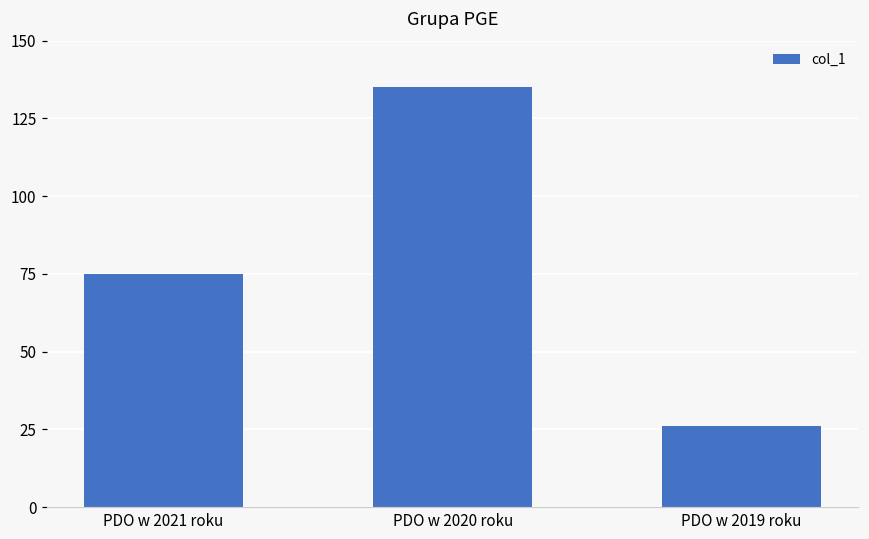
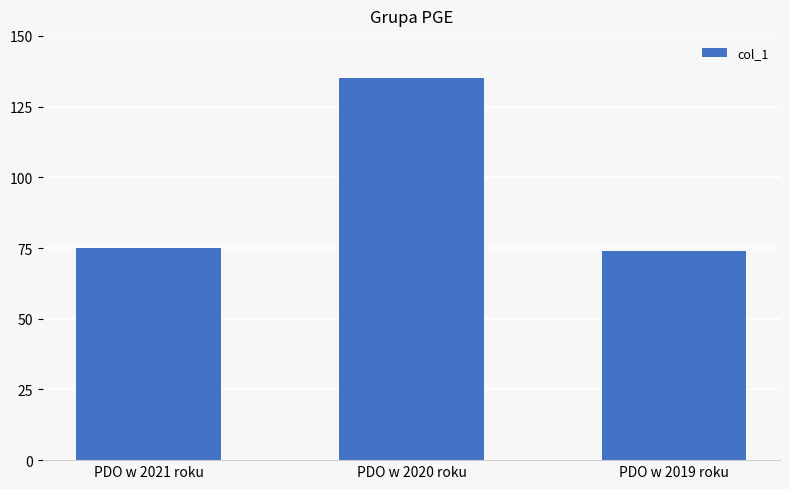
PDO w 2019 roku: 26 -> 74
